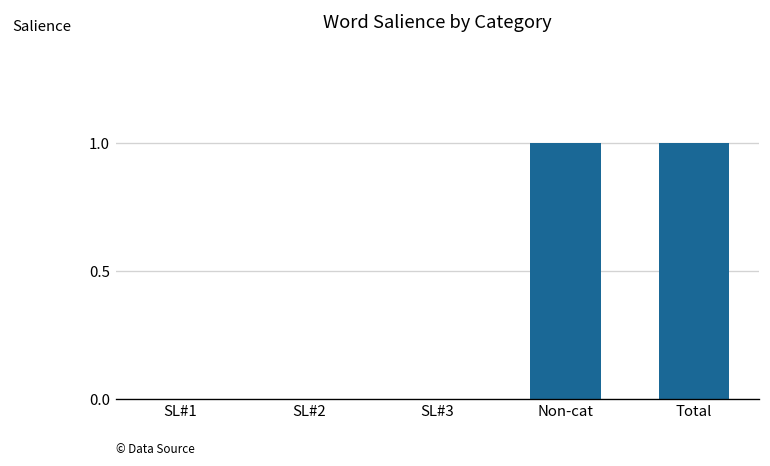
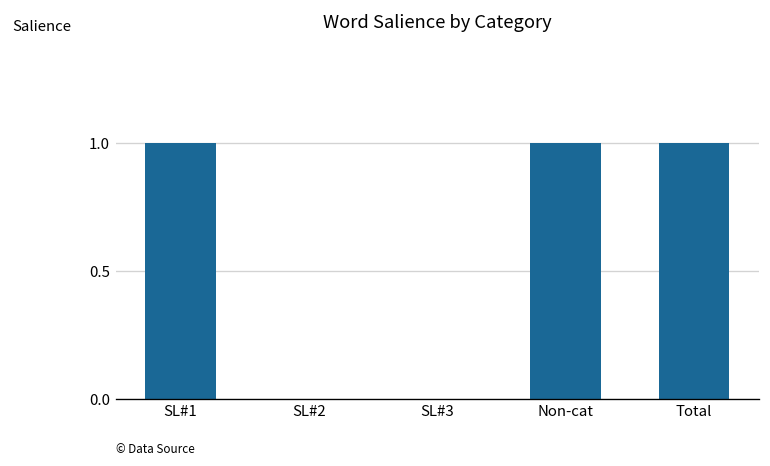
SL#1: 0 -> 1
